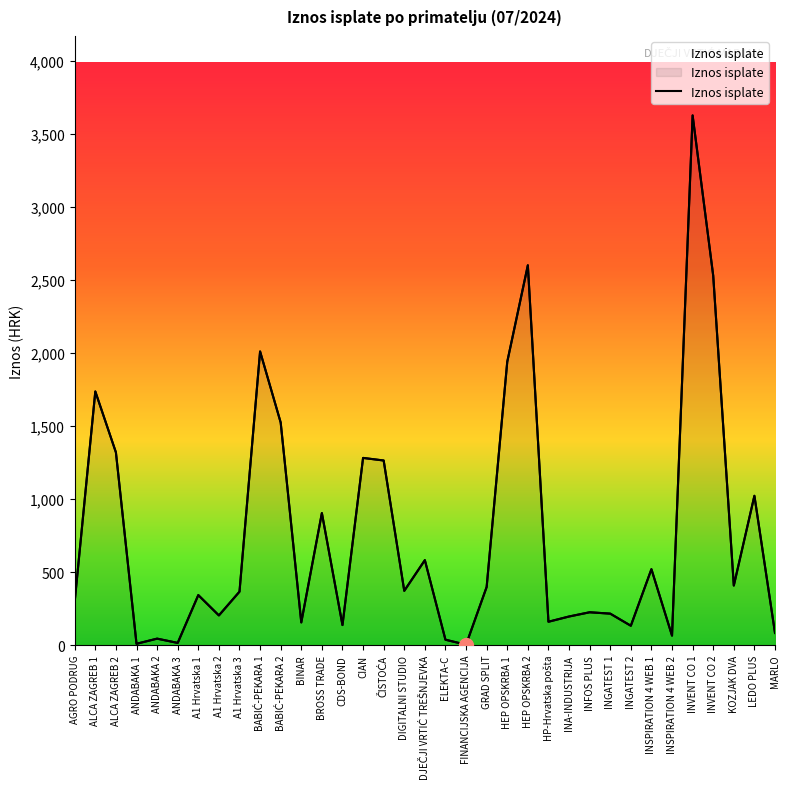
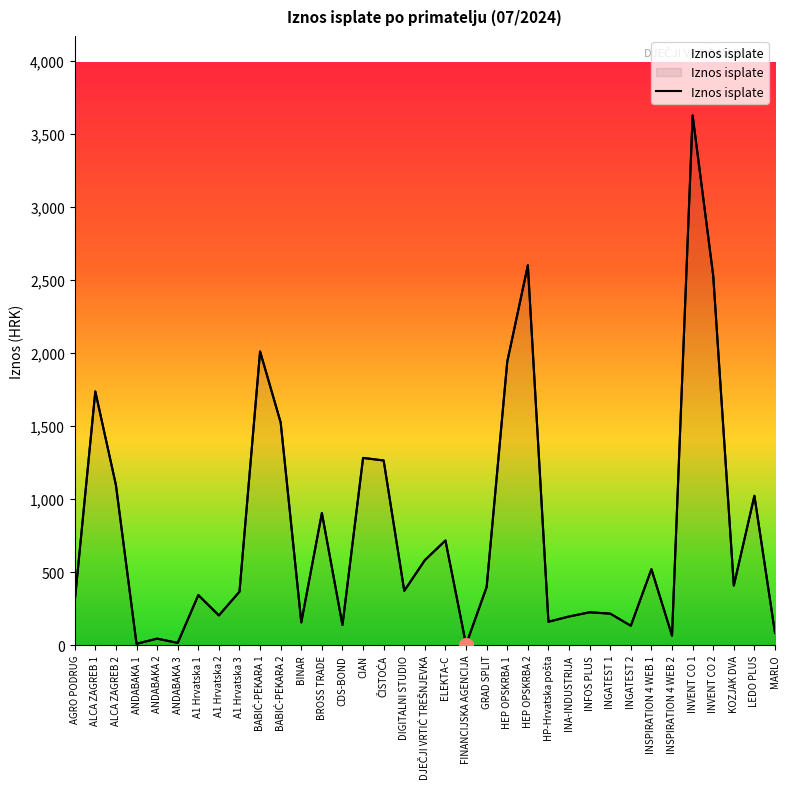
Iznos isplate, ALCA ZAGREB 2: 1,320 -> 1,100
Iznos isplate, ELEKTA-C: 40 -> 720
